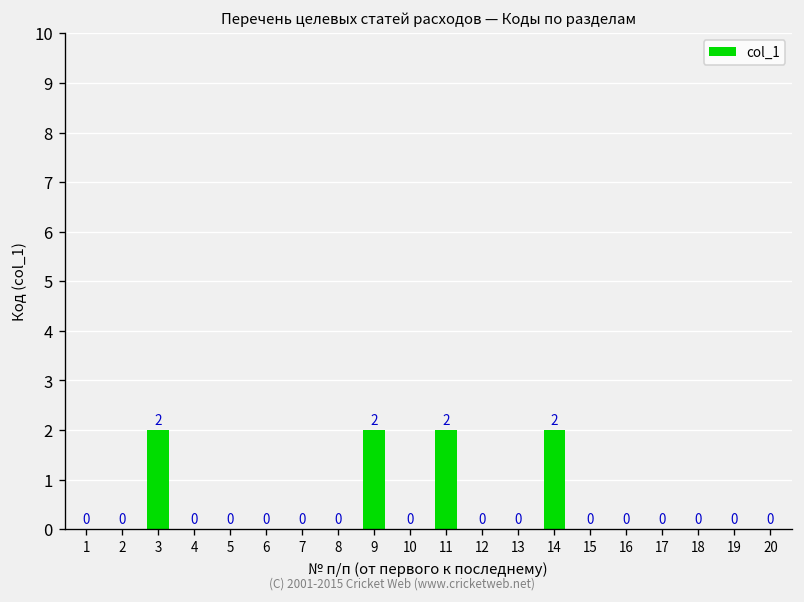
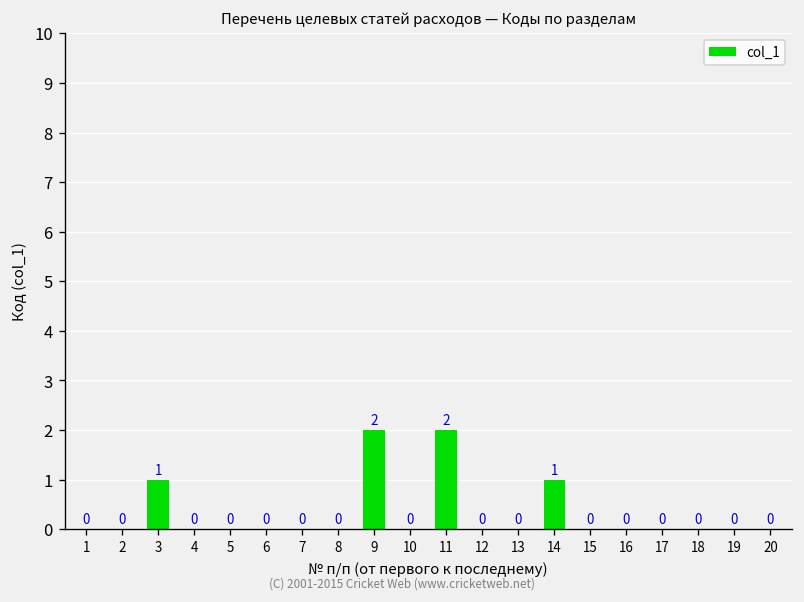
3: 2 -> 1
14: 2 -> 1
